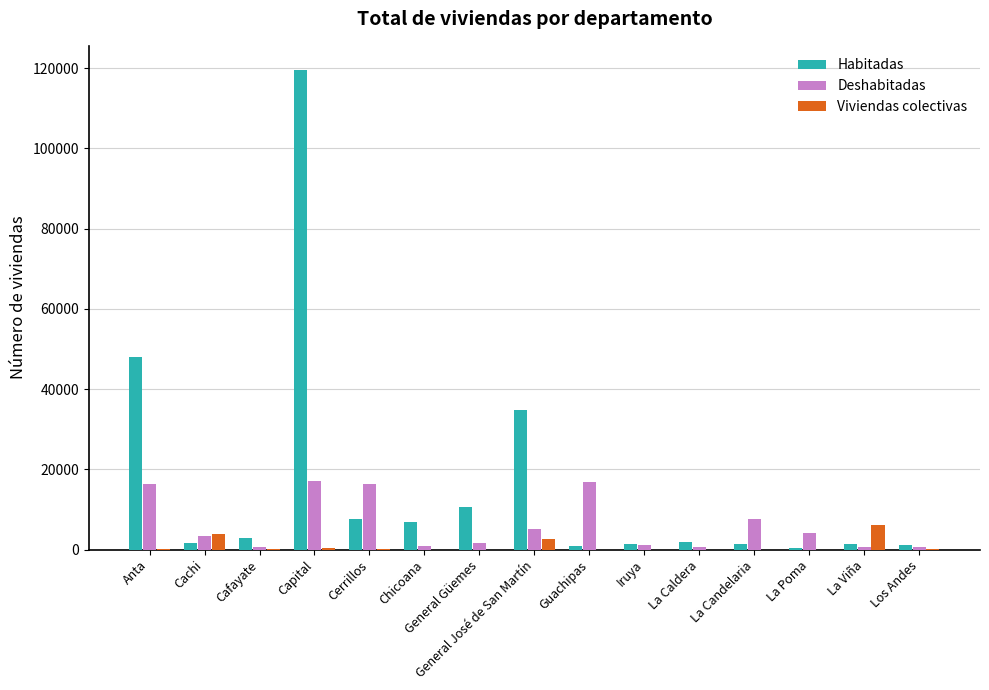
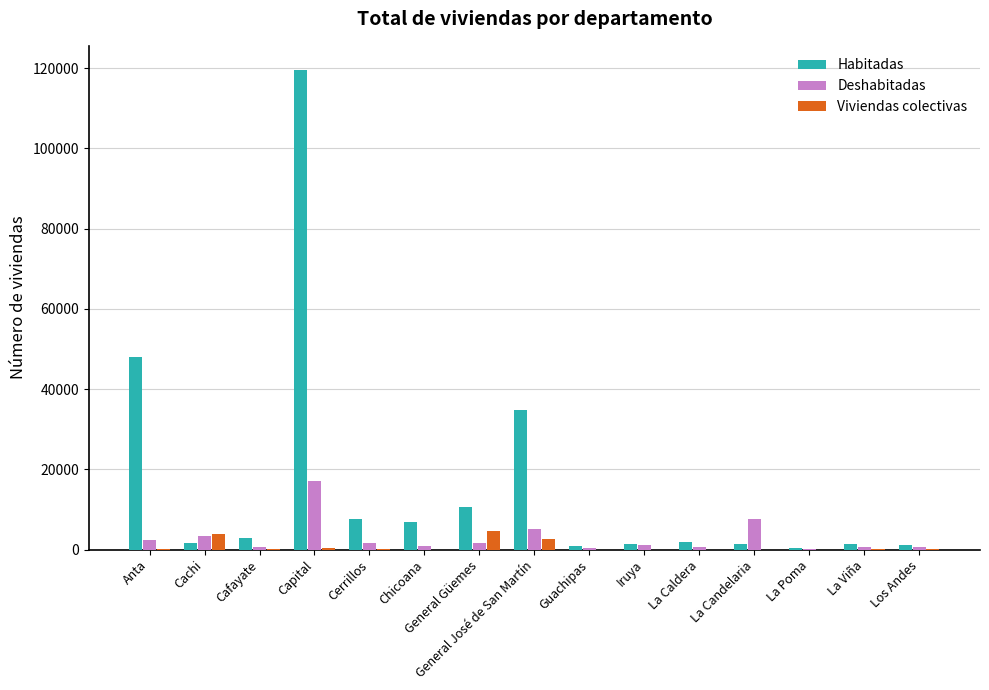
Deshabitadas, Anta: 16000 -> 2000
Deshabitadas, Cerrillos: 16000 -> 2000
Viviendas colectivas, General Güemes: 0 -> 5000
Deshabitadas, Guachipas: 17000 -> 0
Deshabitadas, La Poma: 4000 -> 0
Viviendas colectivas, La Viña: 6000 -> 0
